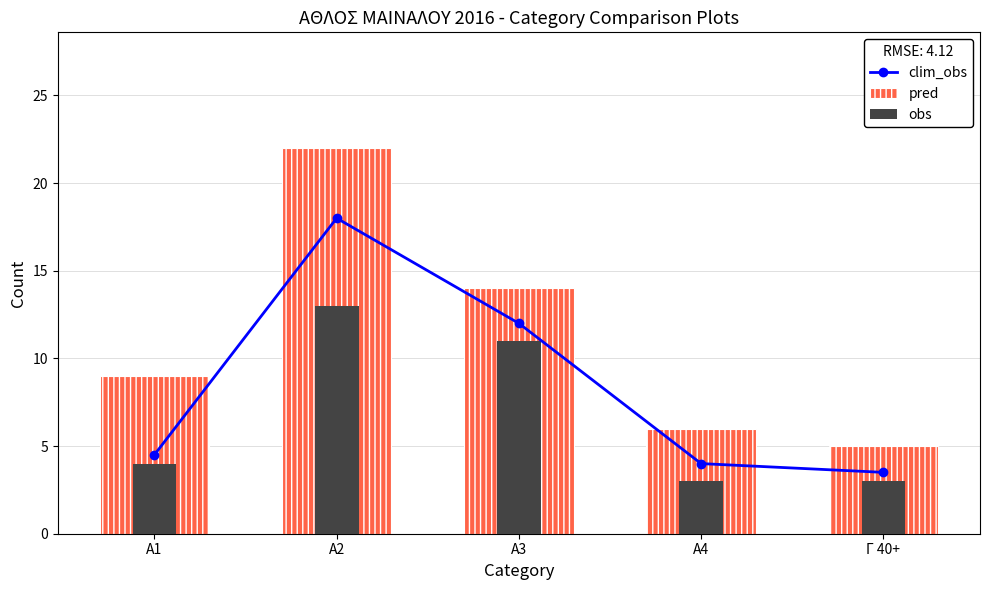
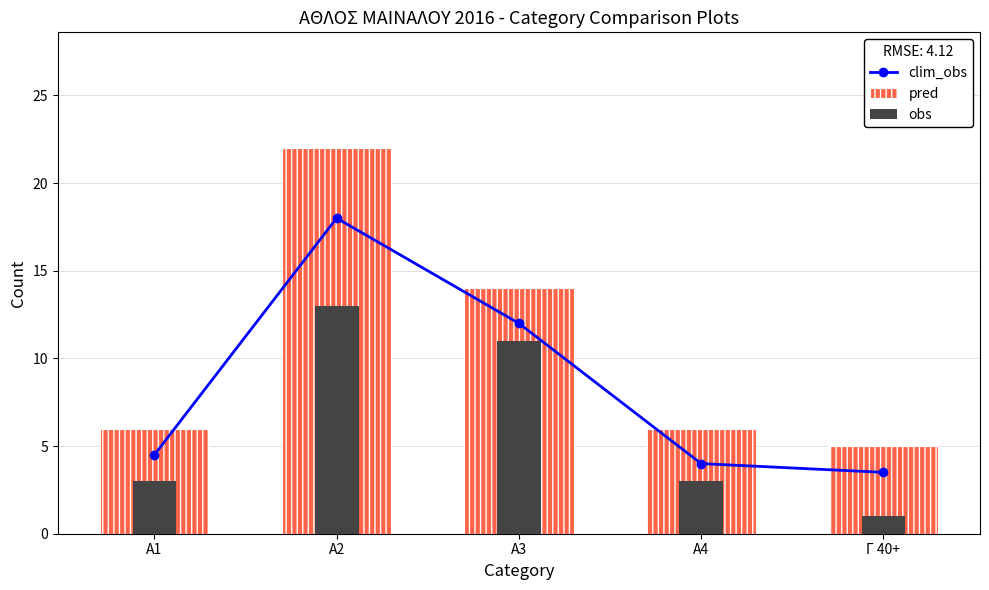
obs, A1: 4 -> 3
pred, A1: 9 -> 6
obs, Γ 40+: 3 -> 1
